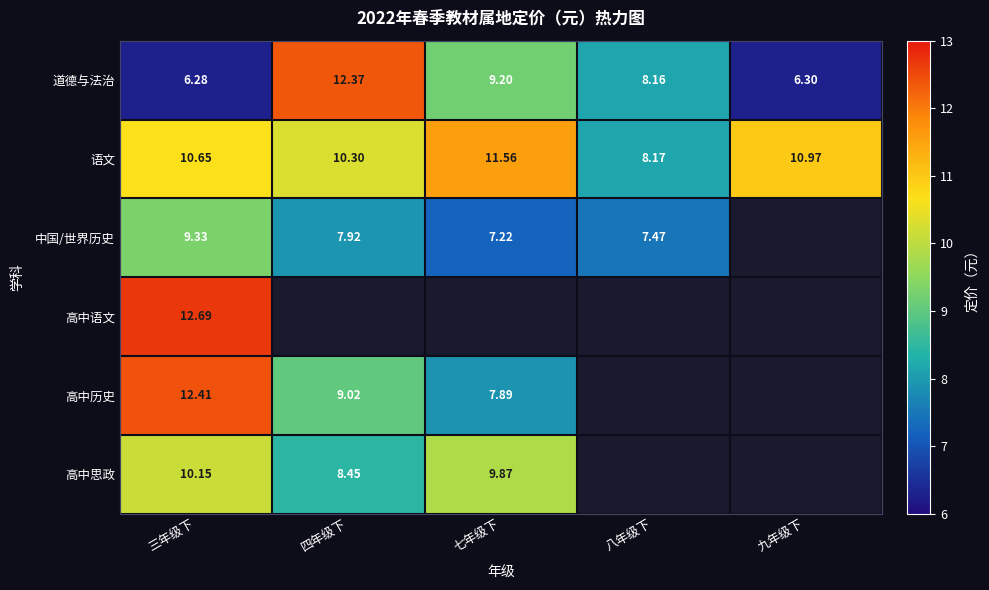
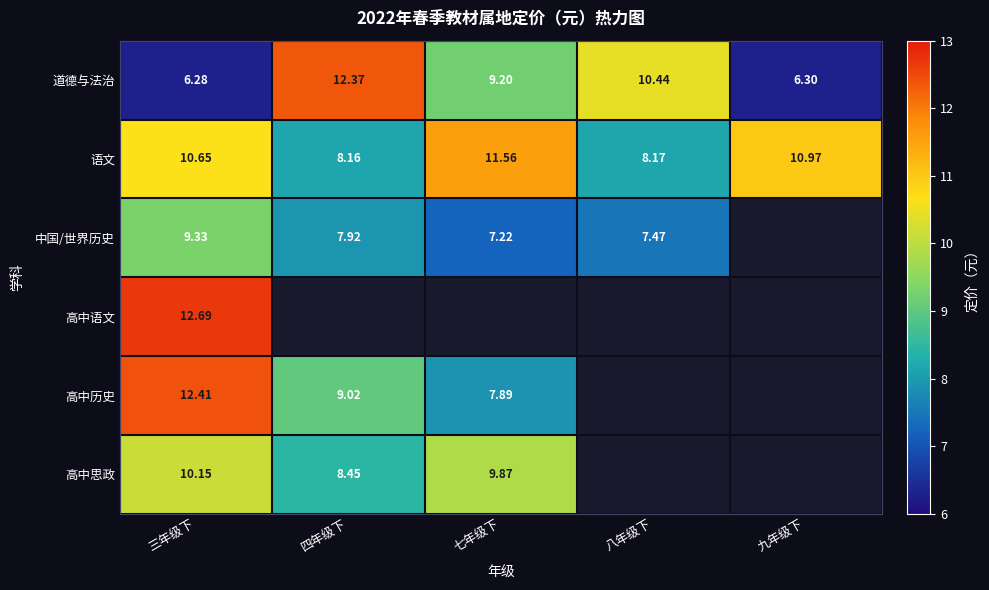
道德与法治, 八年级下: 8.16 -> 10.44
语文, 四年级下: 10.30 -> 8.16
